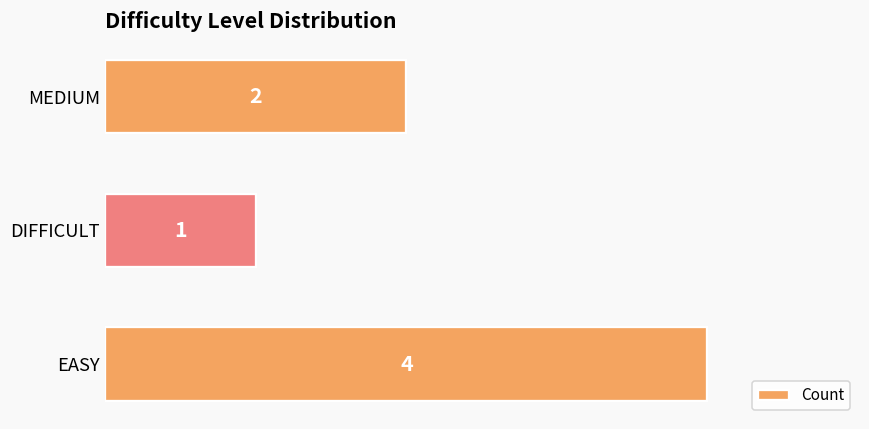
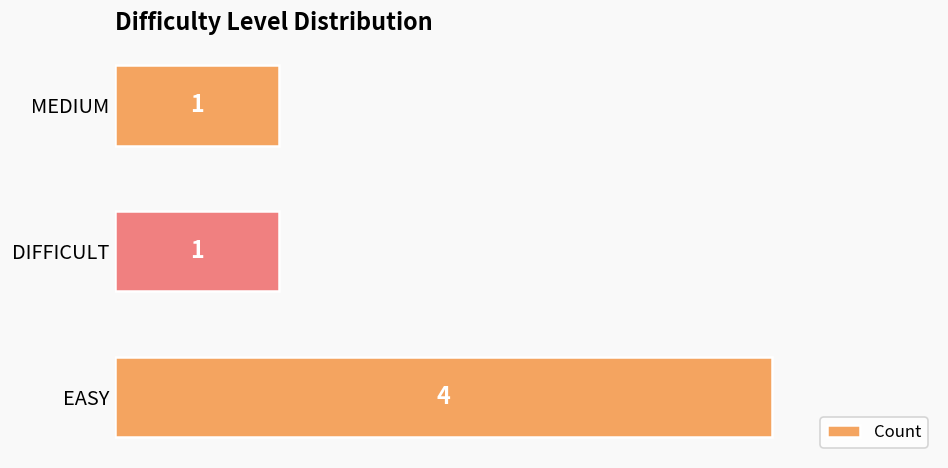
MEDIUM: 2 -> 1
